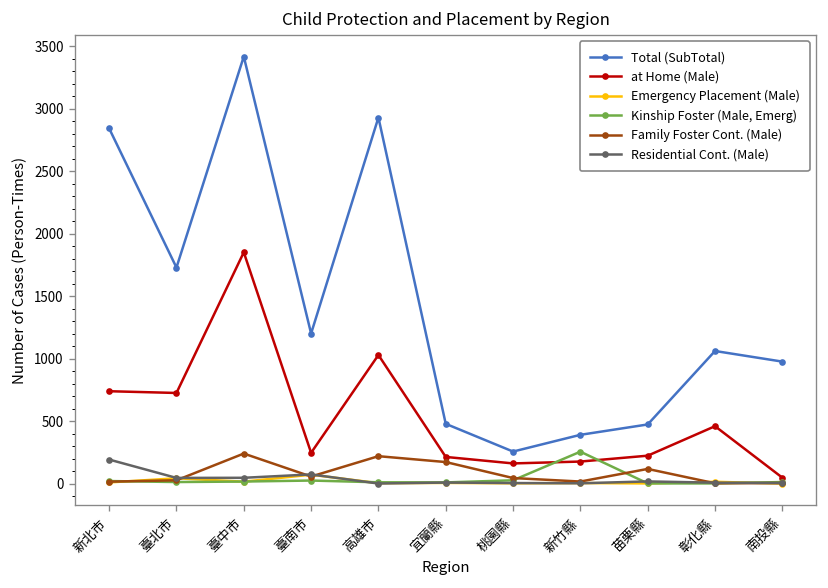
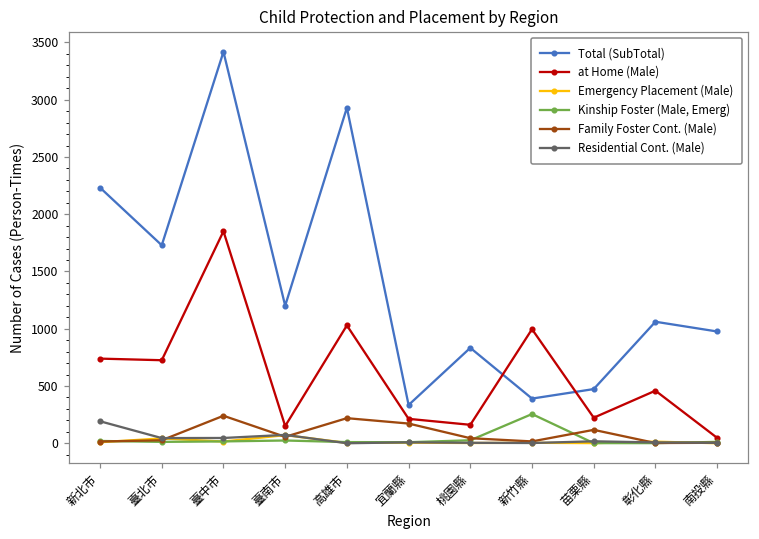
Total (SubTotal), 新北市: 2840 -> 2230
at Home (Male), 臺南市: 250 -> 150
Total (SubTotal), 宜蘭縣: 480 -> 330
Total (SubTotal), 桃園縣: 260 -> 830
at Home (Male), 新竹縣: 180 -> 1000
